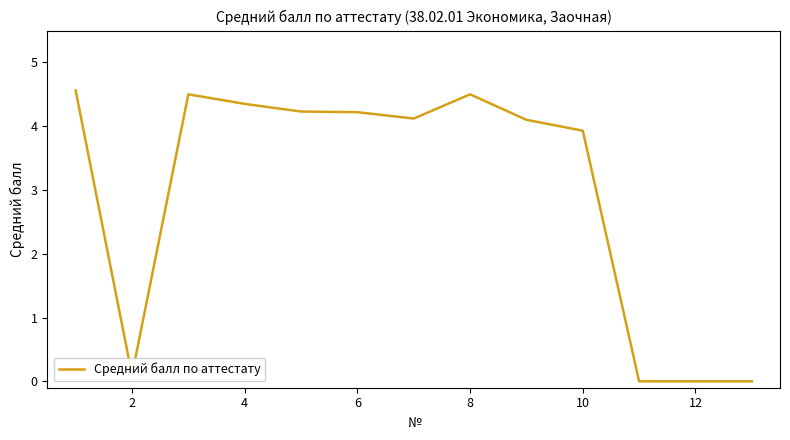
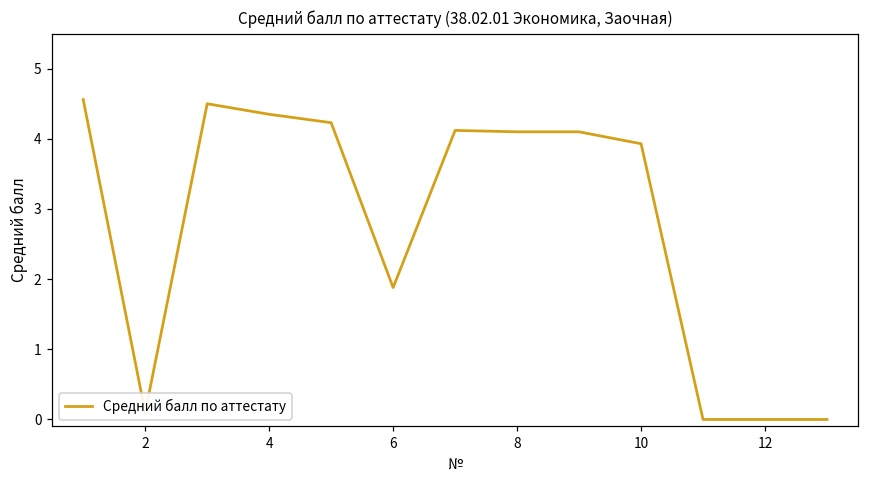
6: 4.2 -> 1.9
8: 4.5 -> 4.1
